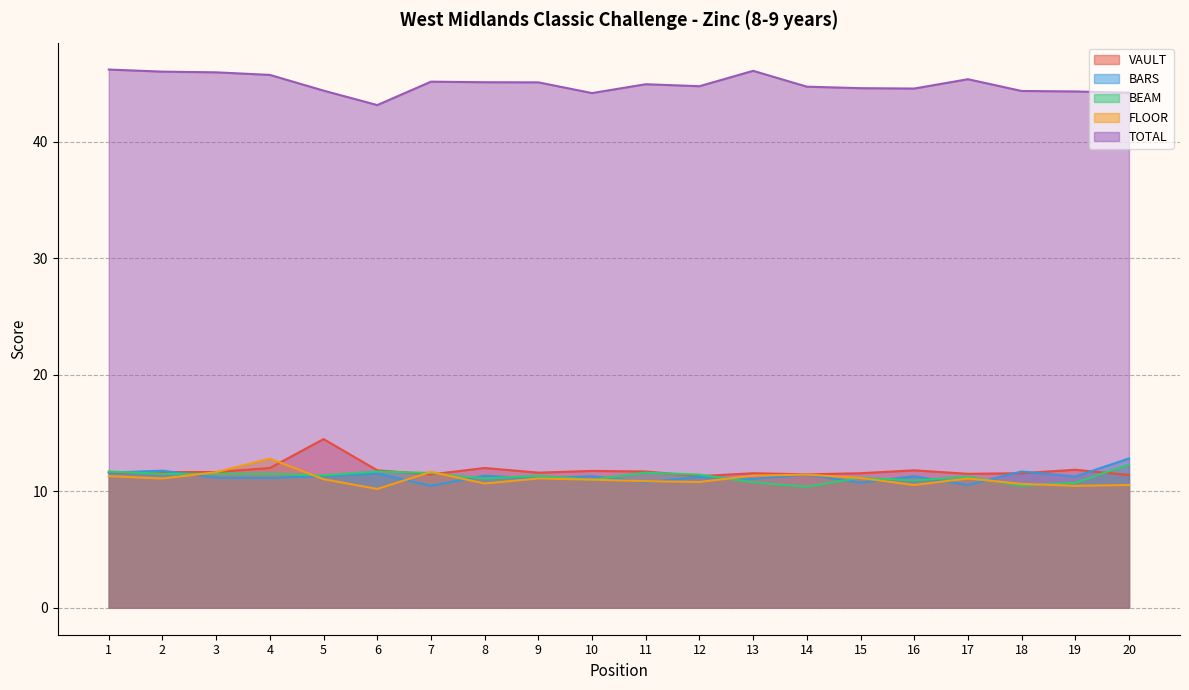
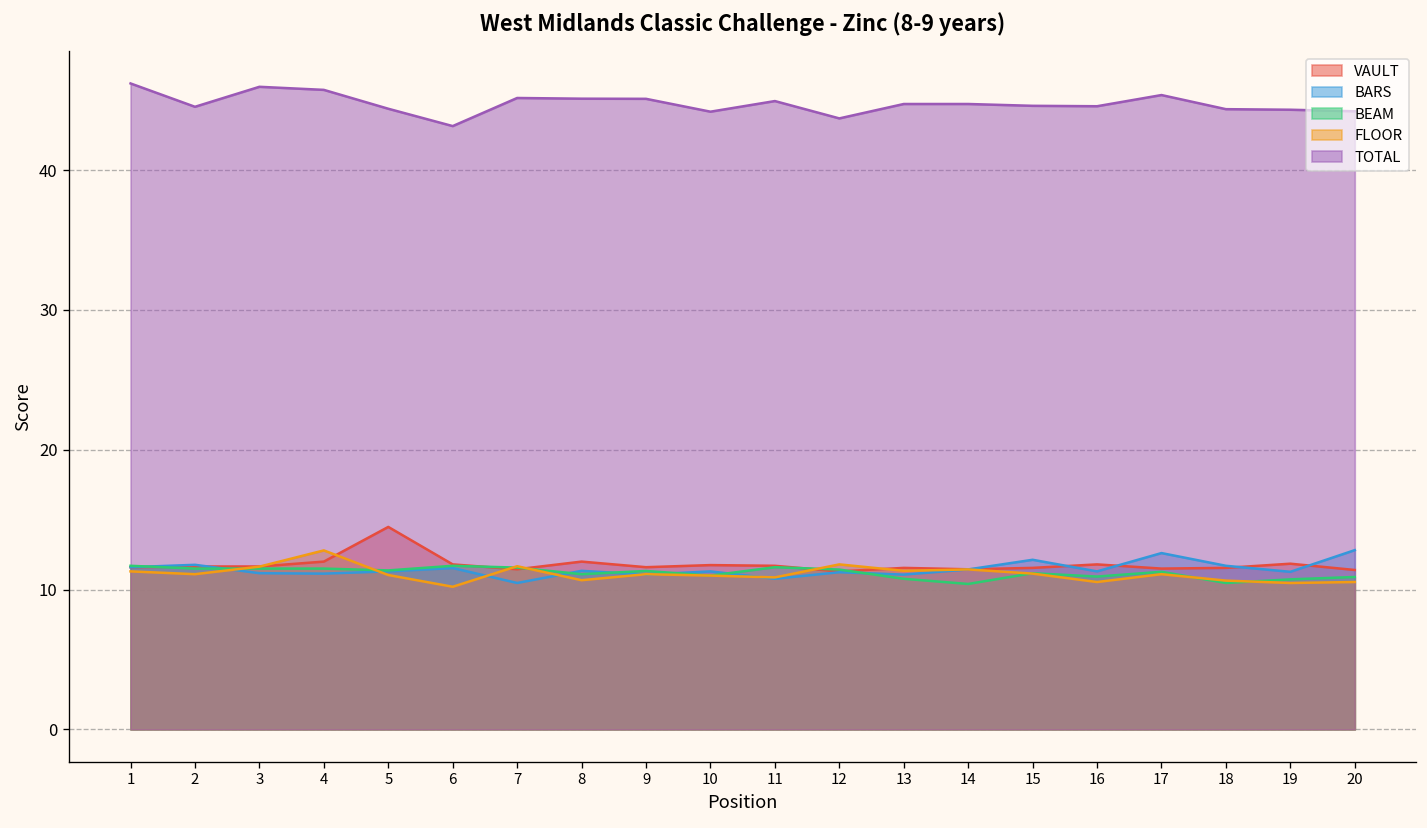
TOTAL, 2: 46.0 -> 44.5
FLOOR, 12: 10.8 -> 11.8
TOTAL, 12: 44.8 -> 43.7
TOTAL, 13: 46.1 -> 44.7
BARS, 15: 10.7 -> 12.1
BARS, 17: 10.5 -> 12.6
BEAM, 20: 12.3 -> 10.9
